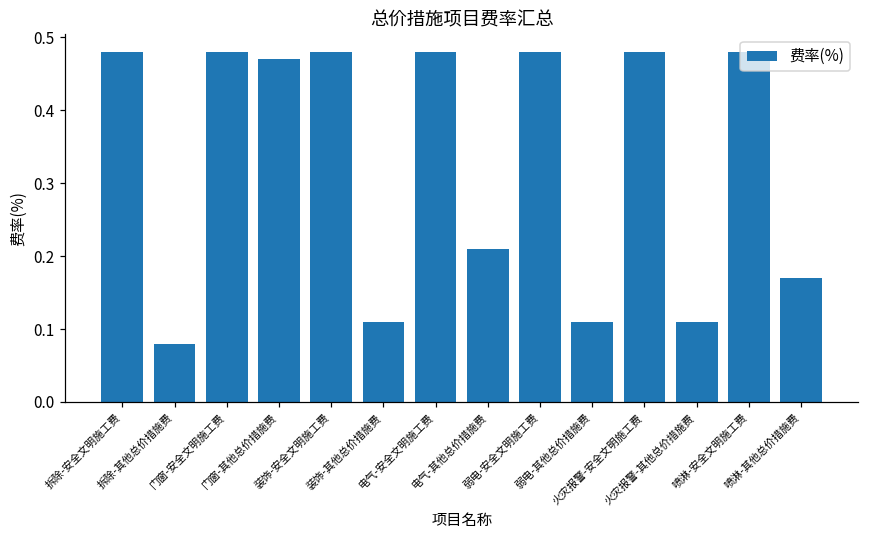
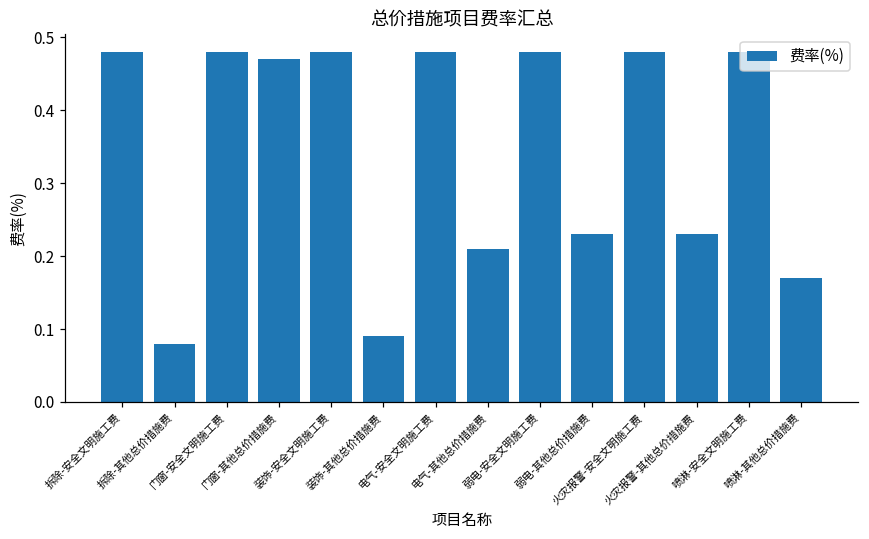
装饰-其他总价措施费: 0.11 -> 0.09
弱电-其他总价措施费: 0.11 -> 0.23
火灾报警-其他总价措施费: 0.11 -> 0.23
